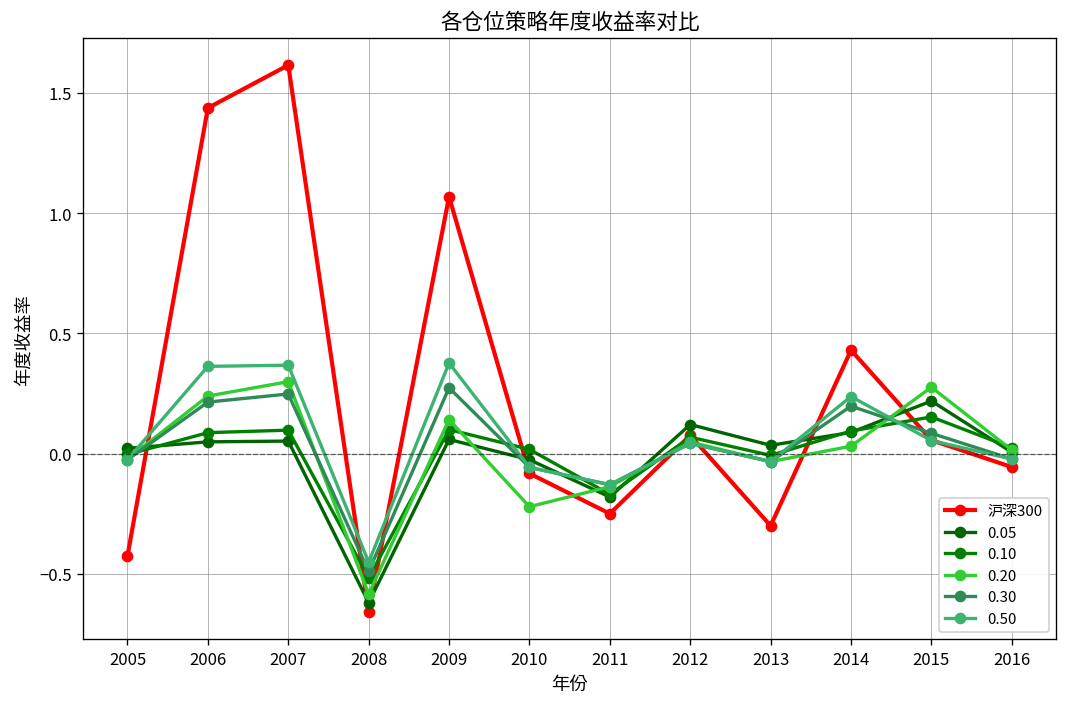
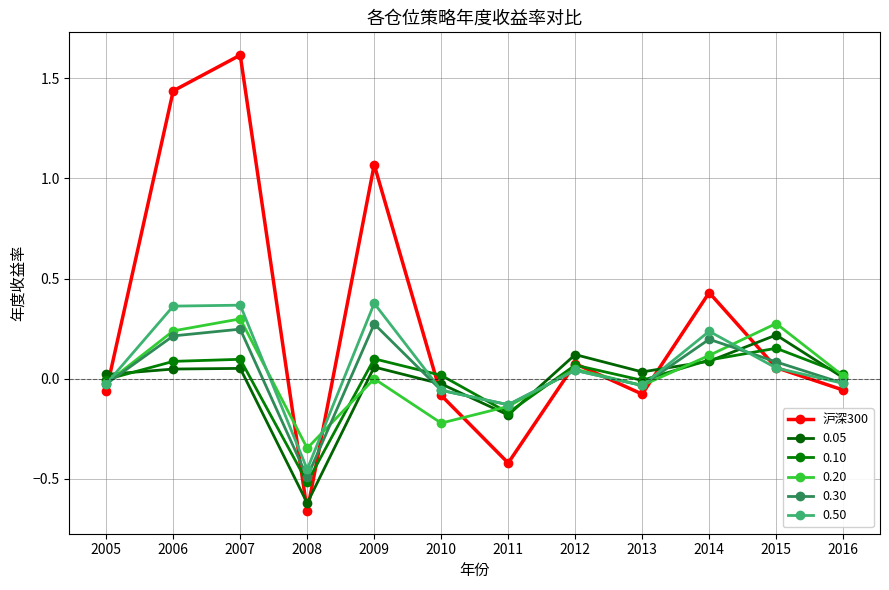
沪深300, 2005: -0.43 -> -0.06
0.20, 2008: -0.58 -> -0.35
0.20, 2009: 0.14 -> 0.00
沪深300, 2011: -0.25 -> -0.42
沪深300, 2013: -0.30 -> -0.08
0.20, 2014: 0.03 -> 0.12
